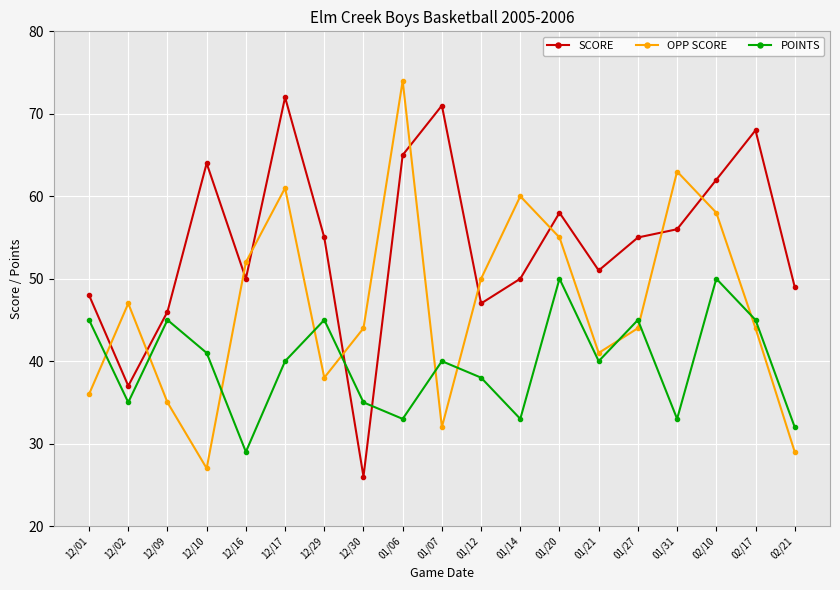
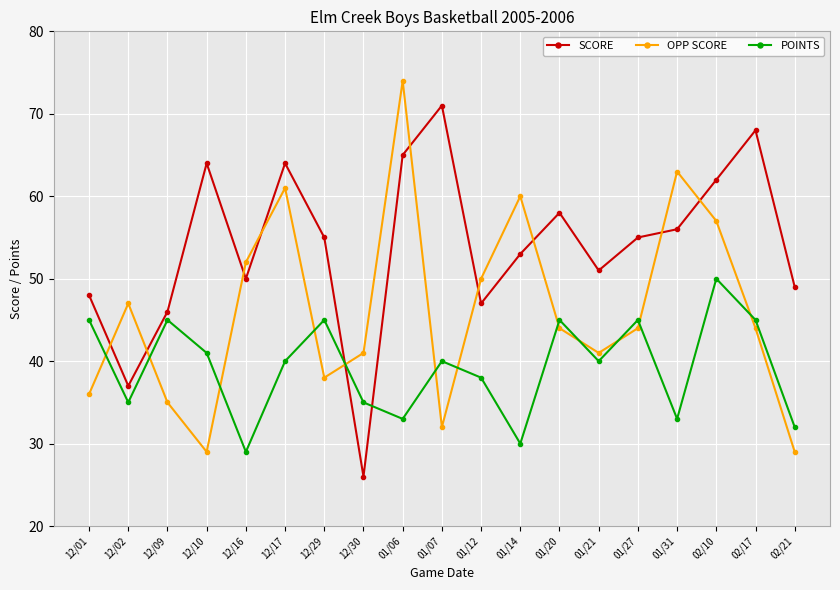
OPP SCORE, 12/10: 27 -> 29
SCORE, 12/17: 72 -> 64
OPP SCORE, 12/30: 44 -> 41
SCORE, 01/14: 50 -> 53
POINTS, 01/14: 33 -> 30
OPP SCORE, 01/20: 55 -> 44
POINTS, 01/20: 50 -> 45
OPP SCORE, 02/10: 58 -> 57
